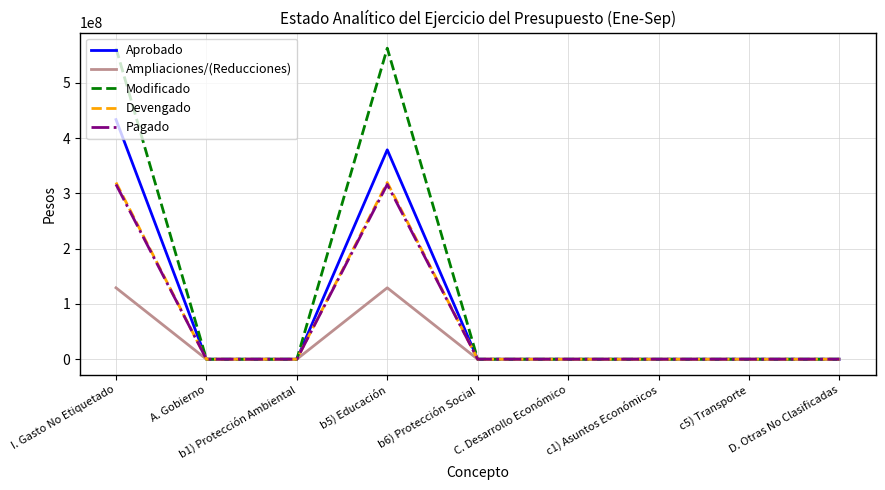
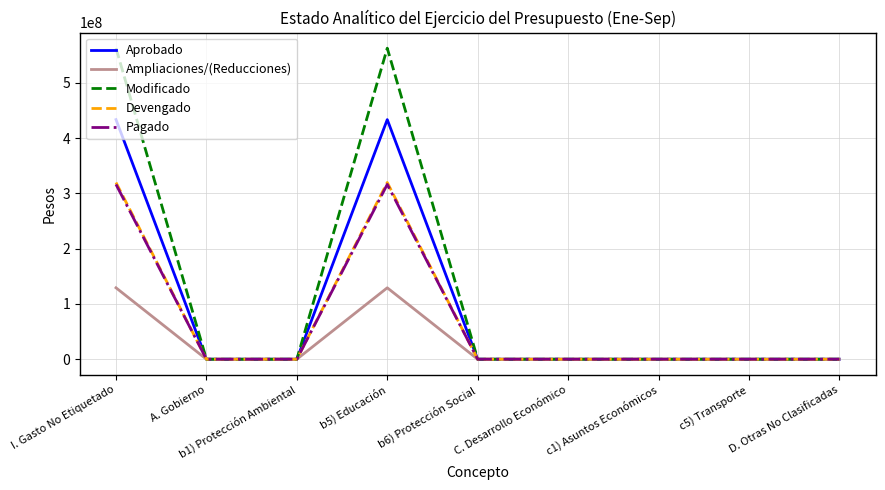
Aprobado, b5) Educación: 380000000 -> 430000000
